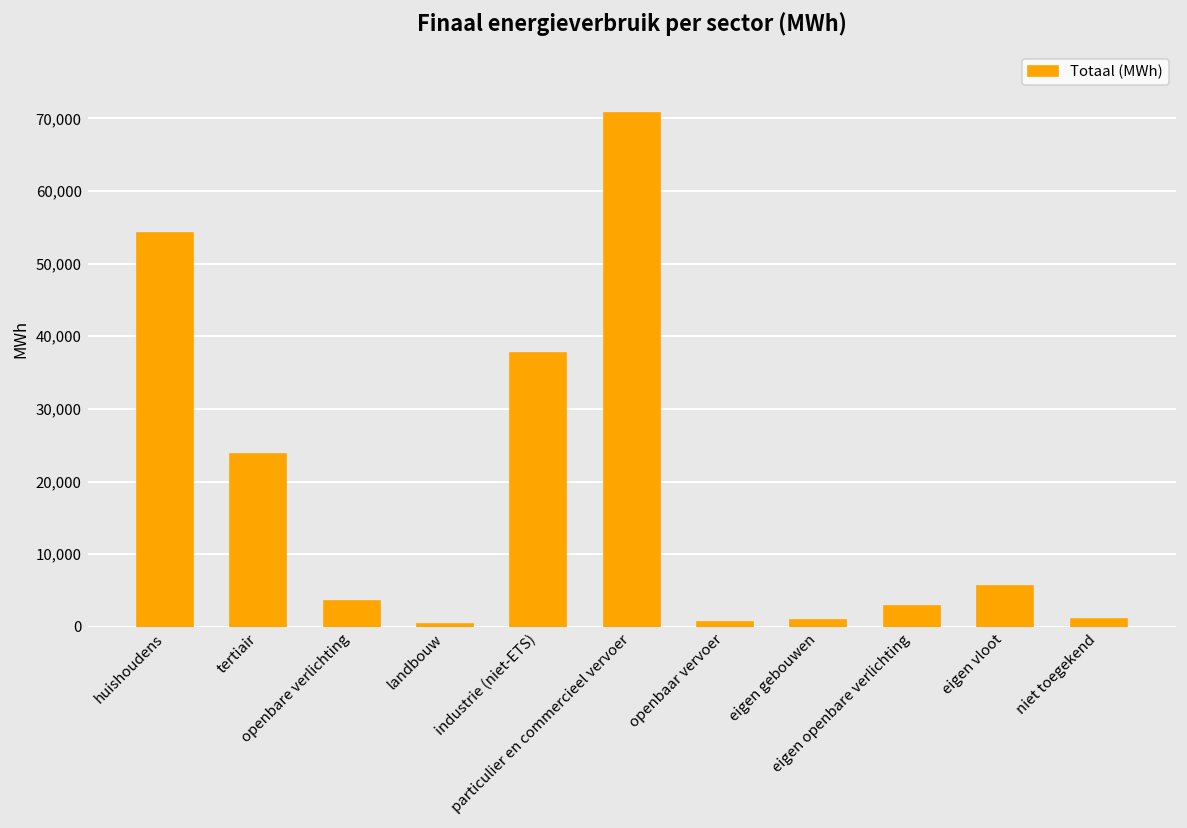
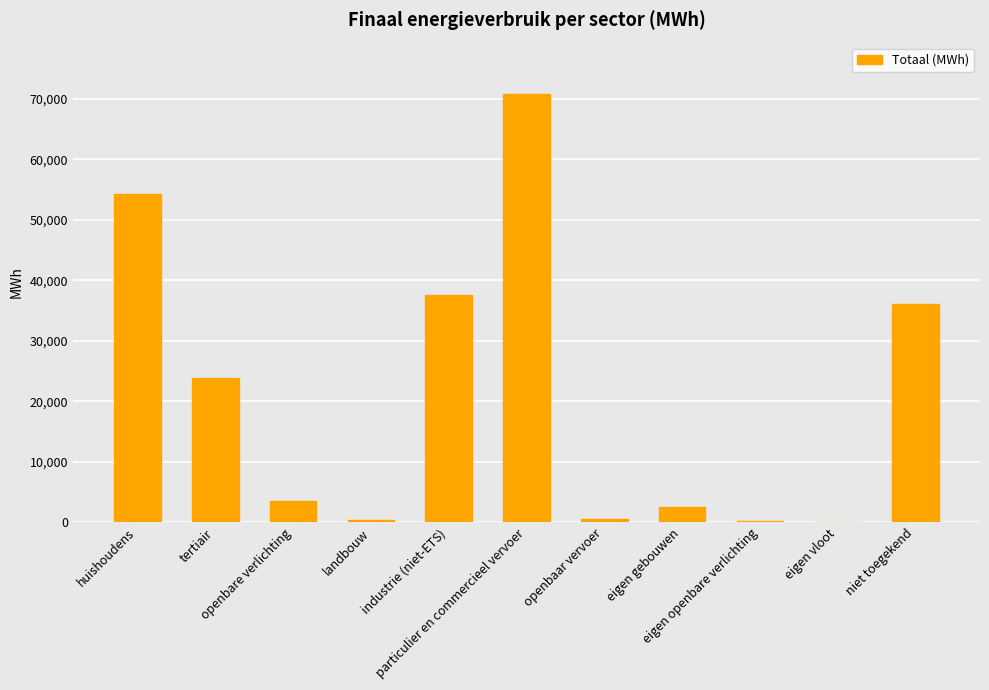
eigen gebouwen: 1,000 -> 2,000
eigen openbare verlichting: 3,000 -> 0
eigen vloot: 6,000 -> 0
niet toegekend: 1,000 -> 36,000
